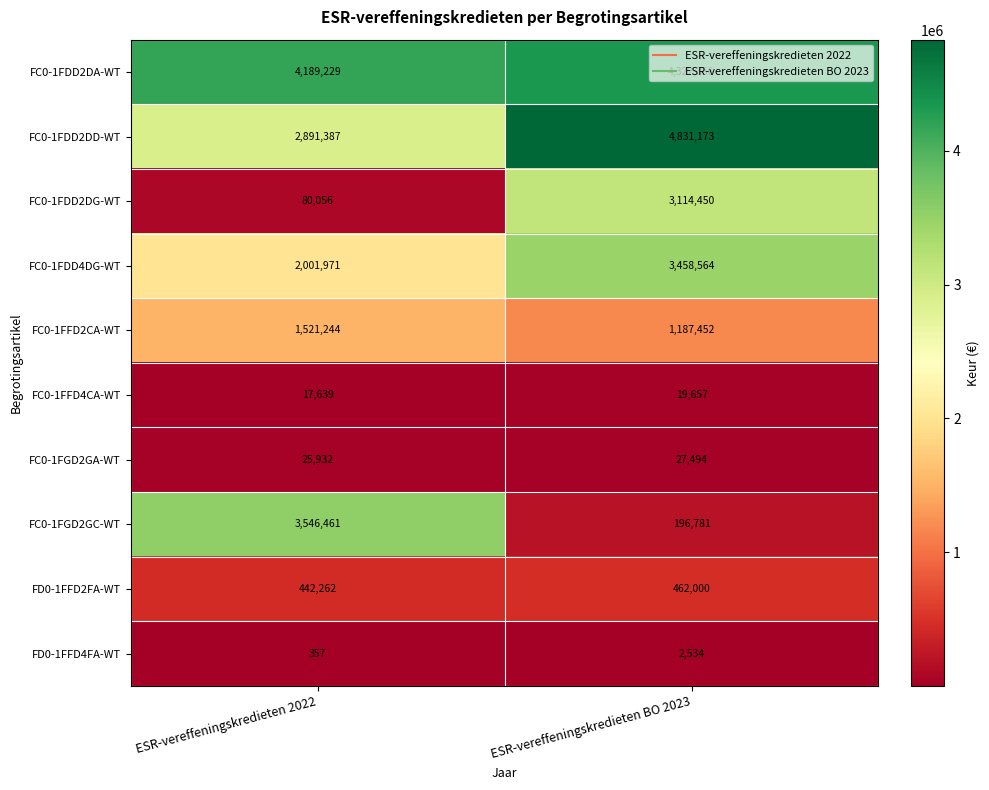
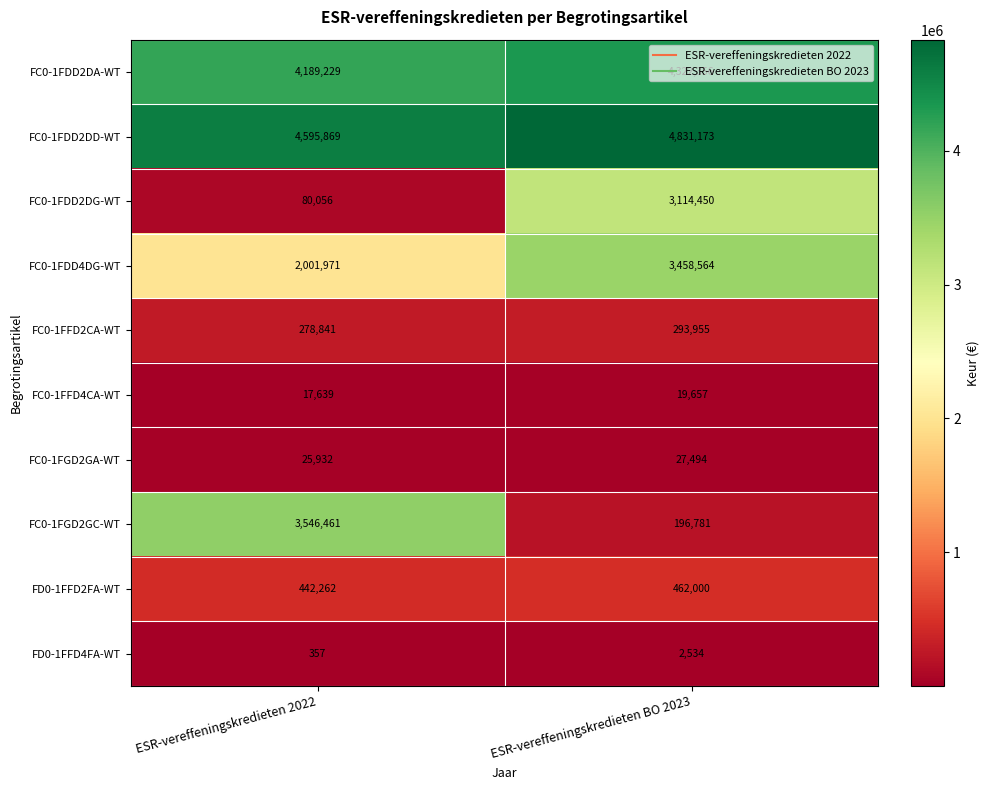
FC0-1FDD2DD-WT, ESR-vereffeningskredieten 2022: 2,891,387 -> 4,595,869
FC0-1FFD2CA-WT, ESR-vereffeningskredieten 2022: 1,521,244 -> 278,841
FC0-1FFD2CA-WT, ESR-vereffeningskredieten BO 2023: 1,187,452 -> 293,955
